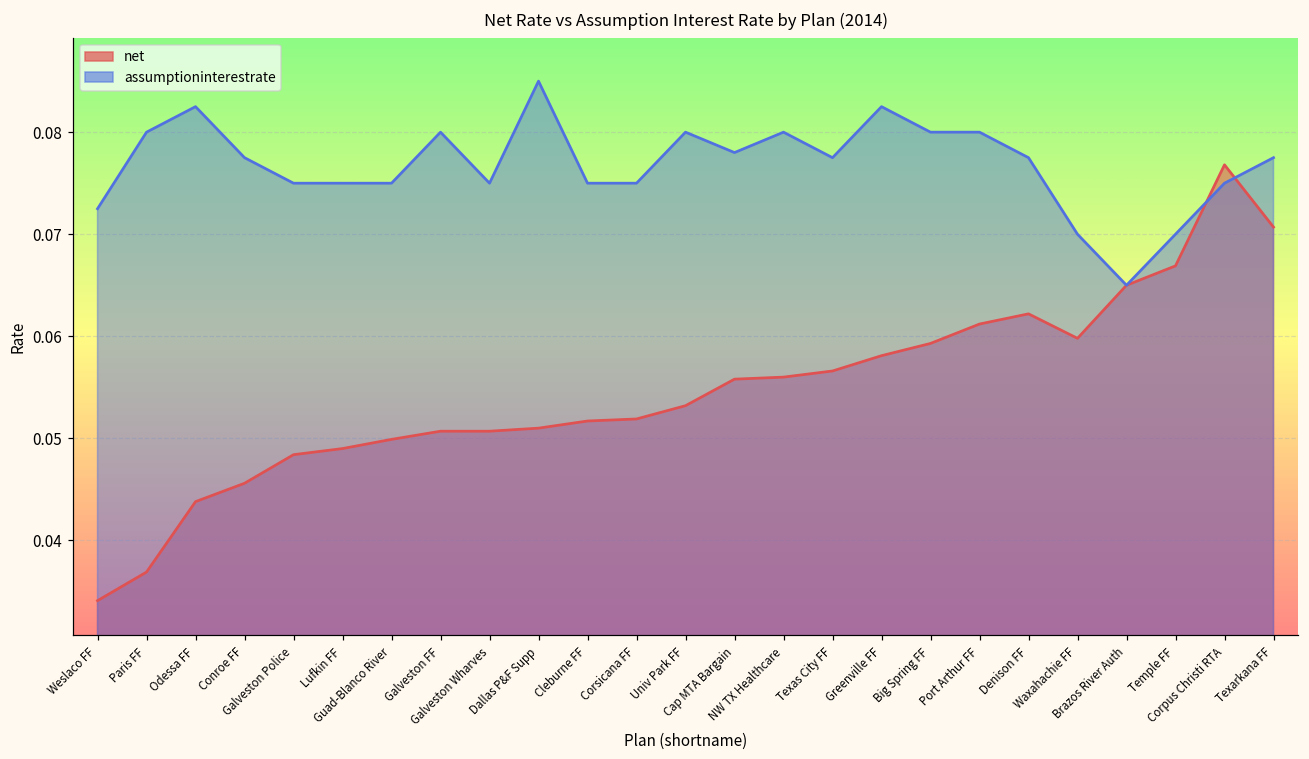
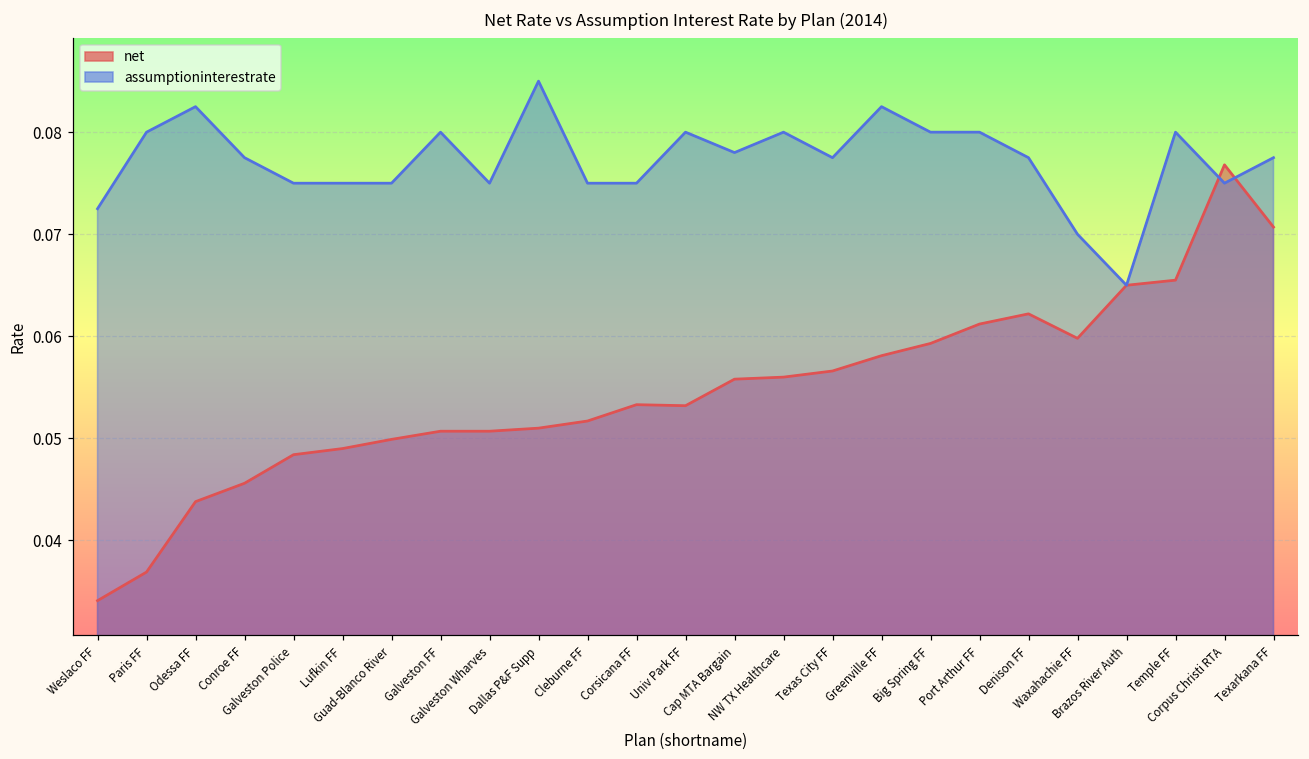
net, Corsicana FF: 0.052 -> 0.053
net, Temple FF: 0.067 -> 0.066
assumptioninterestrate, Temple FF: 0.07 -> 0.08
